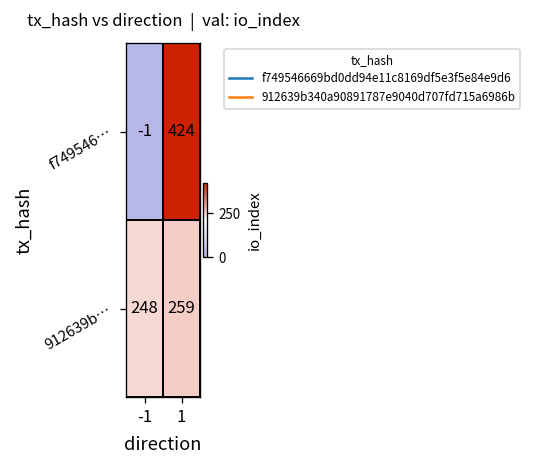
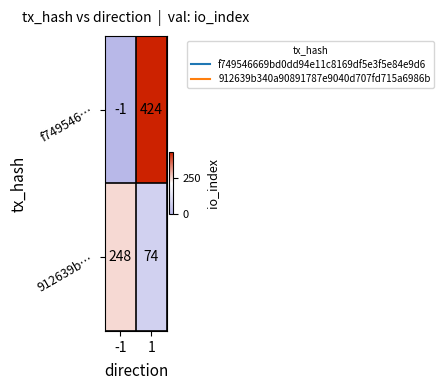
912639b…, 1: 259 -> 74
